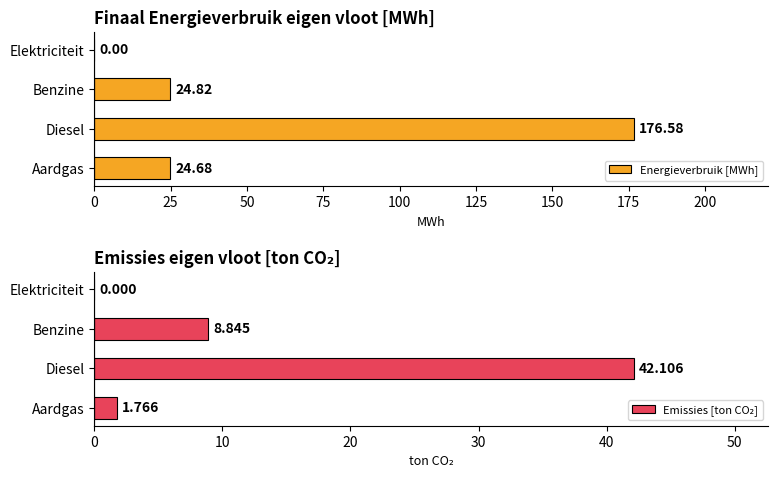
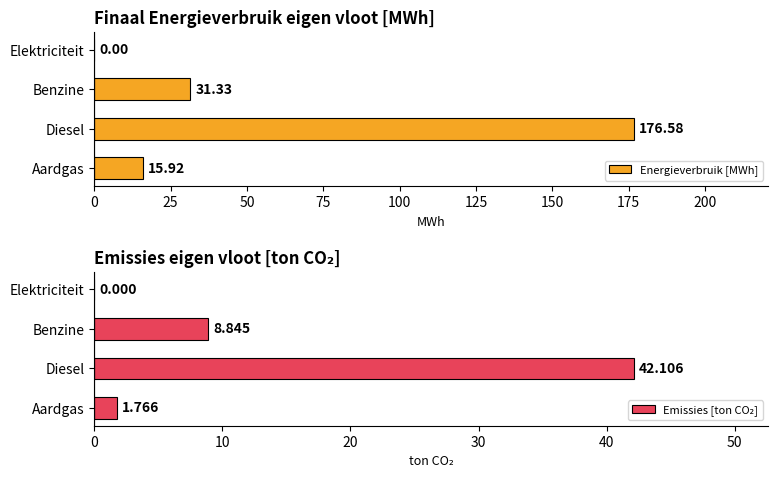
Finaal Energieverbruik eigen vloot [MWh], Benzine: 24.82 -> 31.33
Finaal Energieverbruik eigen vloot [MWh], Aardgas: 24.68 -> 15.92
